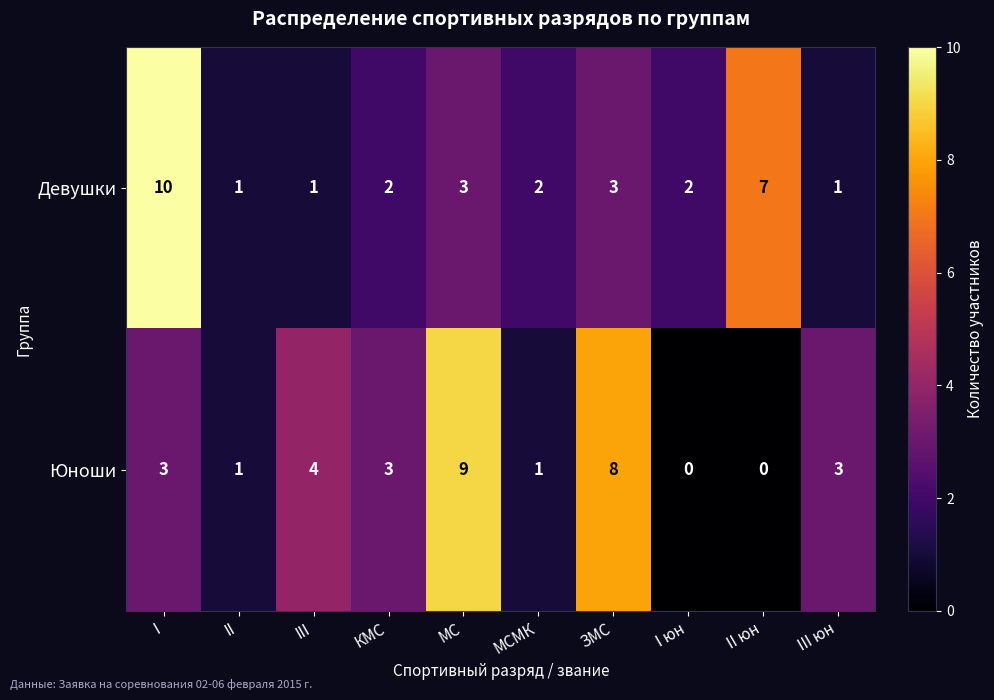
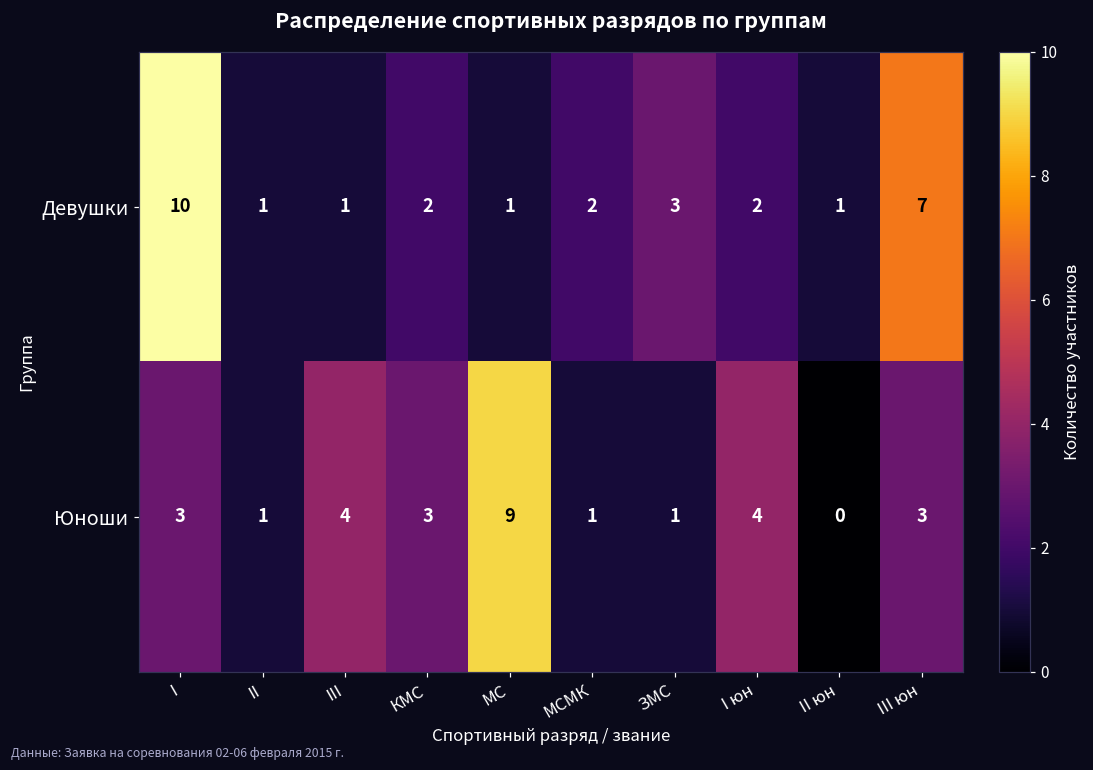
Девушки, МС: 3 -> 1
Девушки, II юн: 7 -> 1
Девушки, III юн: 1 -> 7
Юноши, ЗМС: 8 -> 1
Юноши, I юн: 0 -> 4
